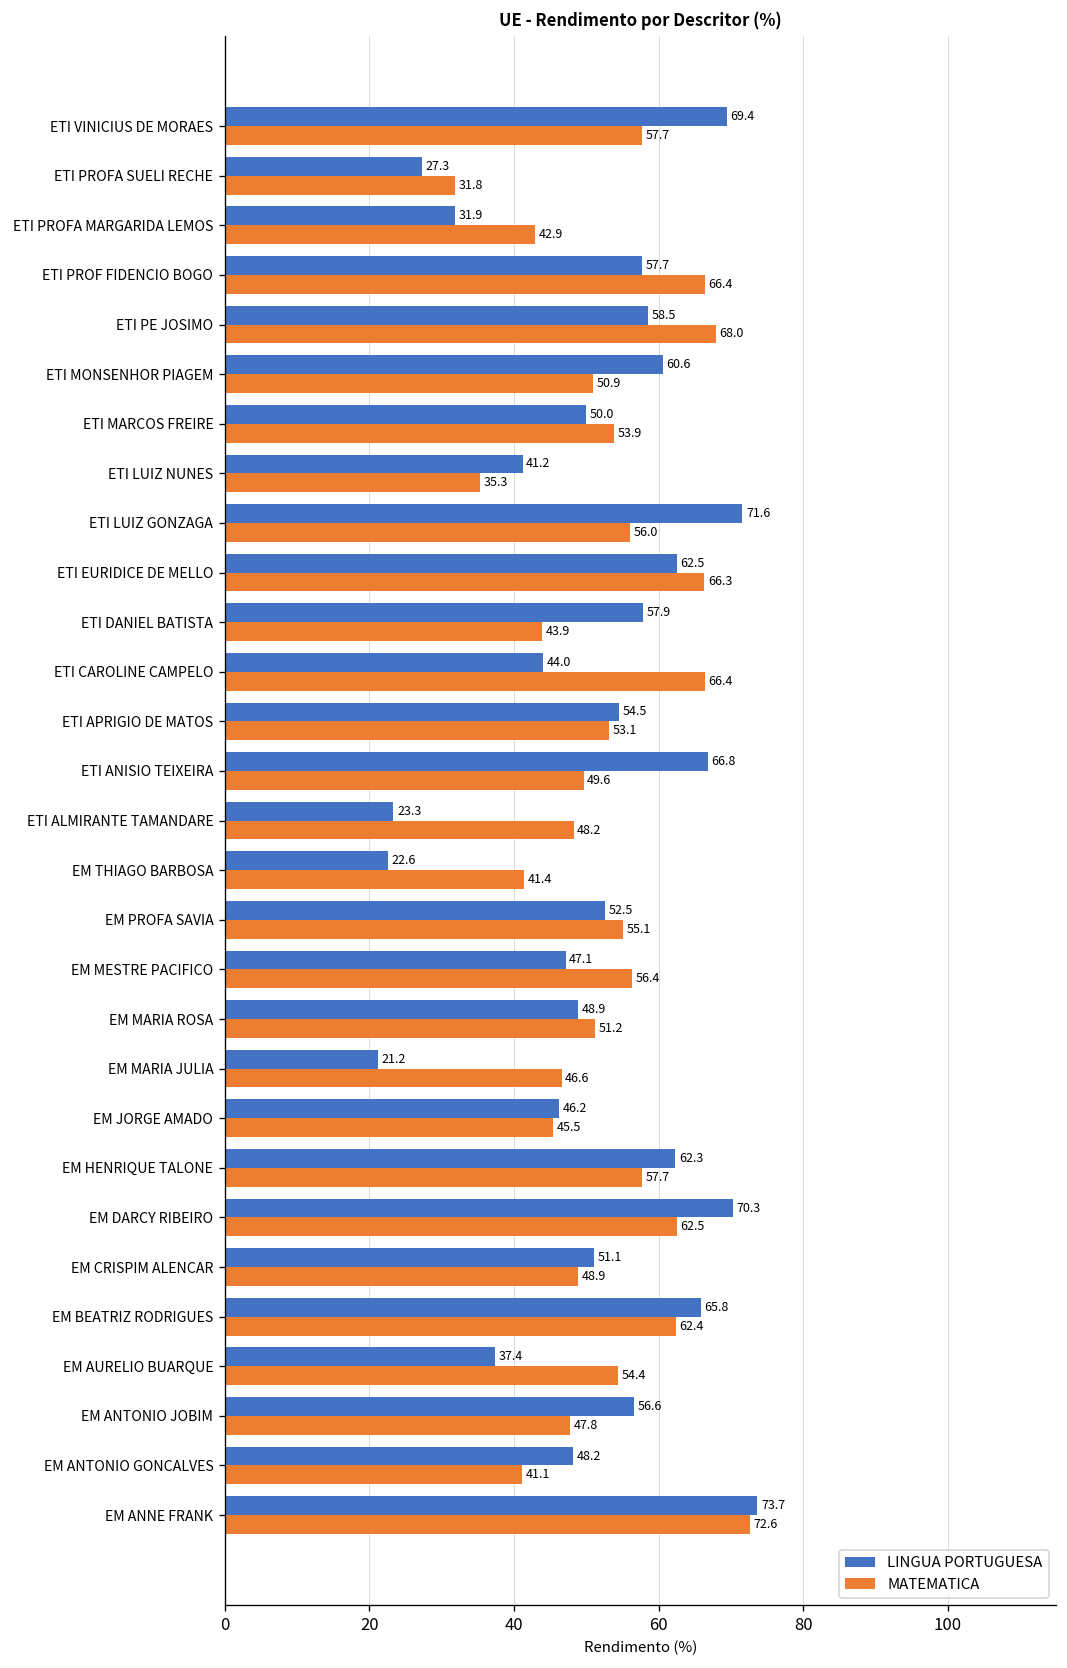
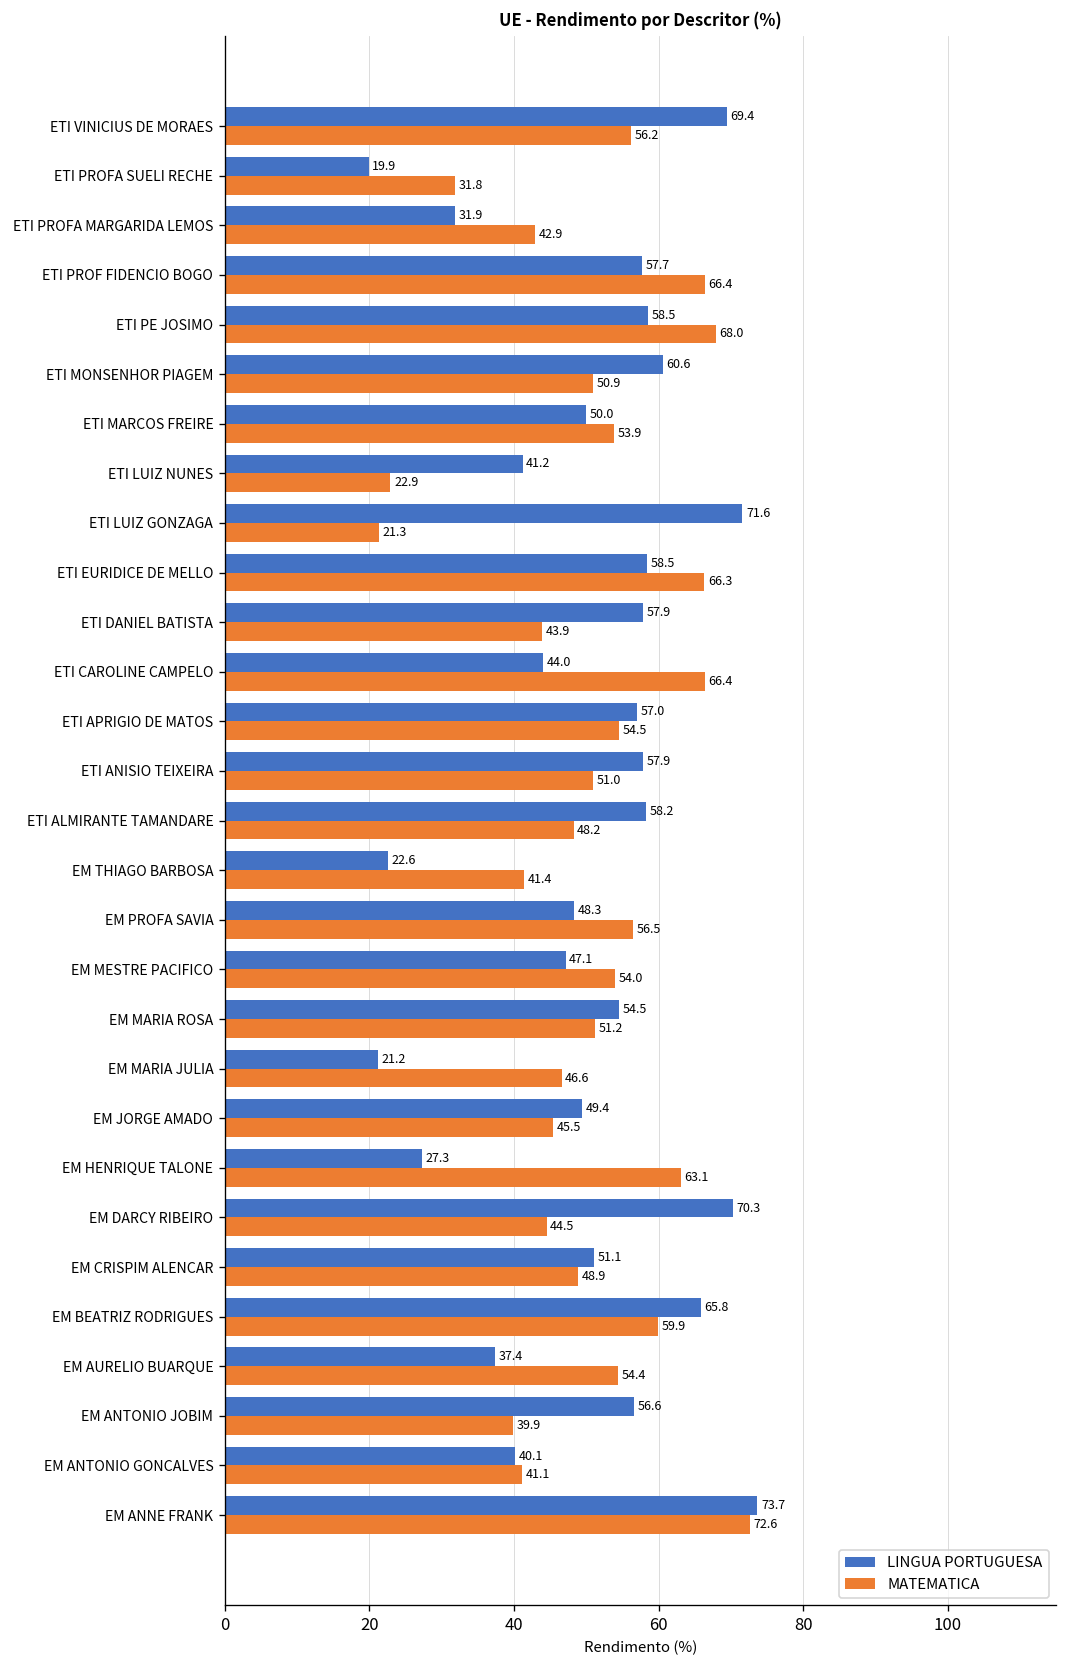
MATEMATICA, ETI VINICIUS DE MORAES: 57.7 -> 56.2
LINGUA PORTUGUESA, ETI PROFA SUELI RECHE: 27.3 -> 19.9
MATEMATICA, ETI LUIZ NUNES: 35.3 -> 22.9
MATEMATICA, ETI LUIZ GONZAGA: 56.0 -> 21.3
LINGUA PORTUGUESA, ETI EURIDICE DE MELLO: 62.5 -> 58.5
LINGUA PORTUGUESA, ETI APRIGIO DE MATOS: 54.5 -> 57.0
MATEMATICA, ETI APRIGIO DE MATOS: 53.1 -> 54.5
LINGUA PORTUGUESA, ETI ANISIO TEIXEIRA: 66.8 -> 57.9
MATEMATICA, ETI ANISIO TEIXEIRA: 49.6 -> 51.0
LINGUA PORTUGUESA, ETI ALMIRANTE TAMANDARE: 23.3 -> 58.2
LINGUA PORTUGUESA, EM PROFA SAVIA: 52.5 -> 48.3
MATEMATICA, EM PROFA SAVIA: 55.1 -> 56.5
MATEMATICA, EM MESTRE PACIFICO: 56.4 -> 54.0
LINGUA PORTUGUESA, EM MARIA ROSA: 48.9 -> 54.5
LINGUA PORTUGUESA, EM JORGE AMADO: 46.2 -> 49.4
LINGUA PORTUGUESA, EM HENRIQUE TALONE: 62.3 -> 27.3
MATEMATICA, EM HENRIQUE TALONE: 57.7 -> 63.1
MATEMATICA, EM DARCY RIBEIRO: 62.5 -> 44.5
MATEMATICA, EM BEATRIZ RODRIGUES: 62.4 -> 59.9
MATEMATICA, EM ANTONIO JOBIM: 47.8 -> 39.9
LINGUA PORTUGUESA, EM ANTONIO GONCALVES: 48.2 -> 40.1
